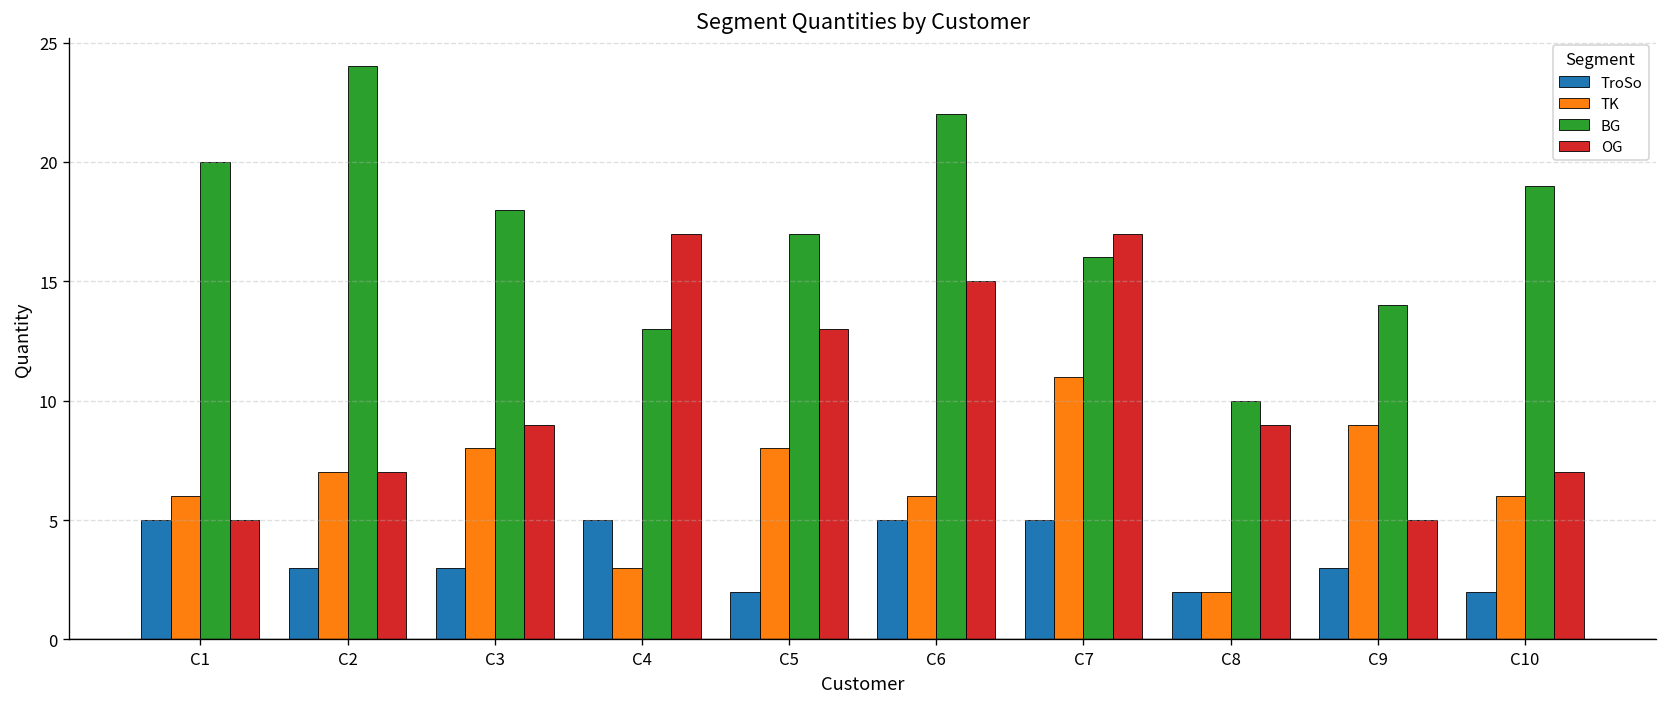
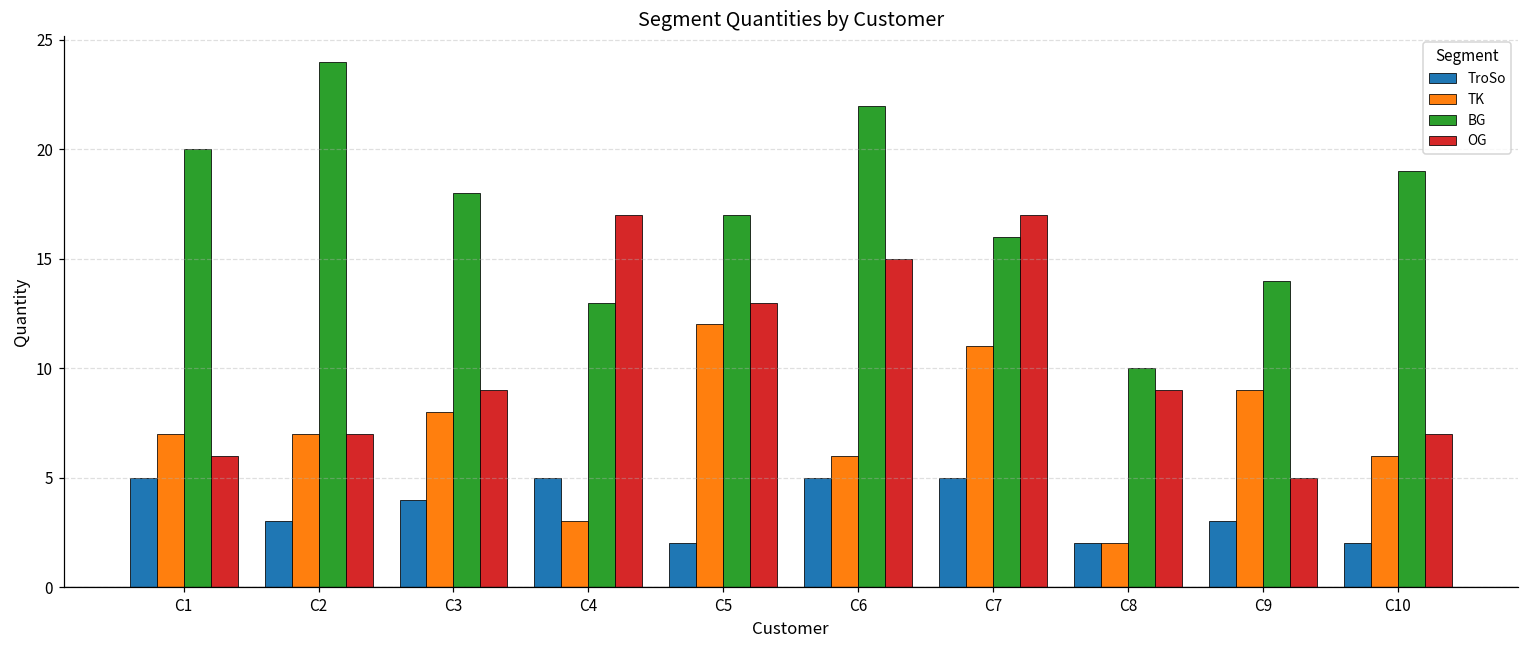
TK, C1: 6 -> 7
OG, C1: 5 -> 6
TroSo, C3: 3 -> 4
TK, C5: 8 -> 12
